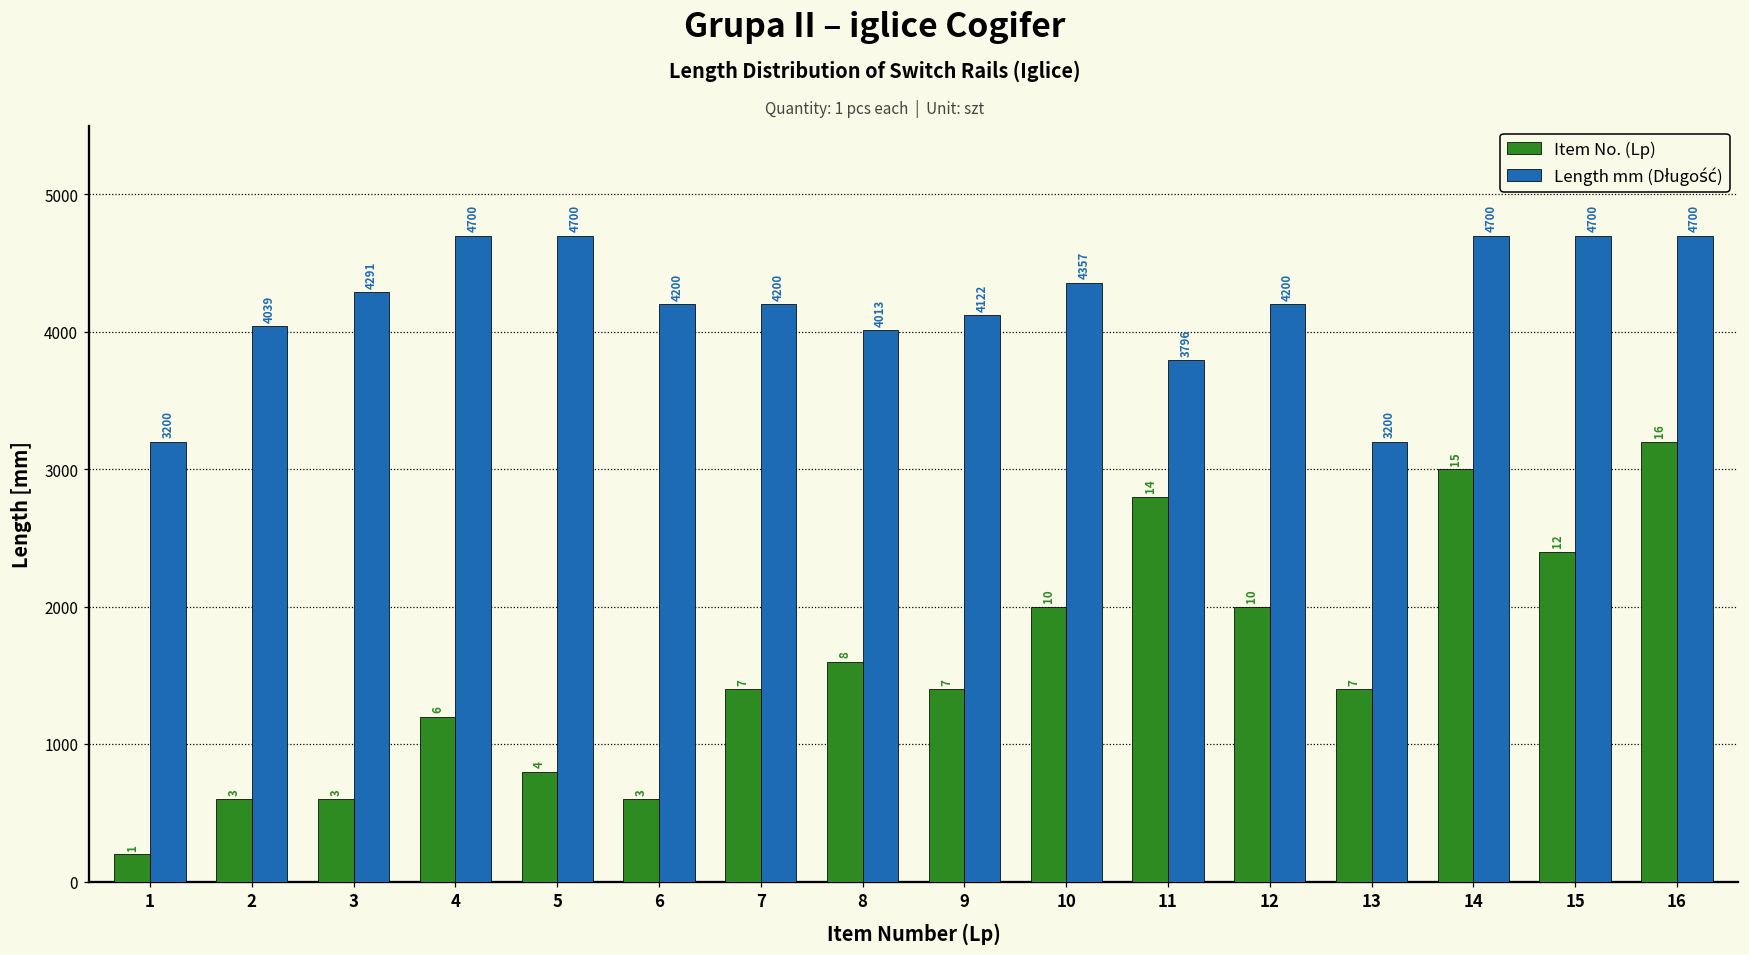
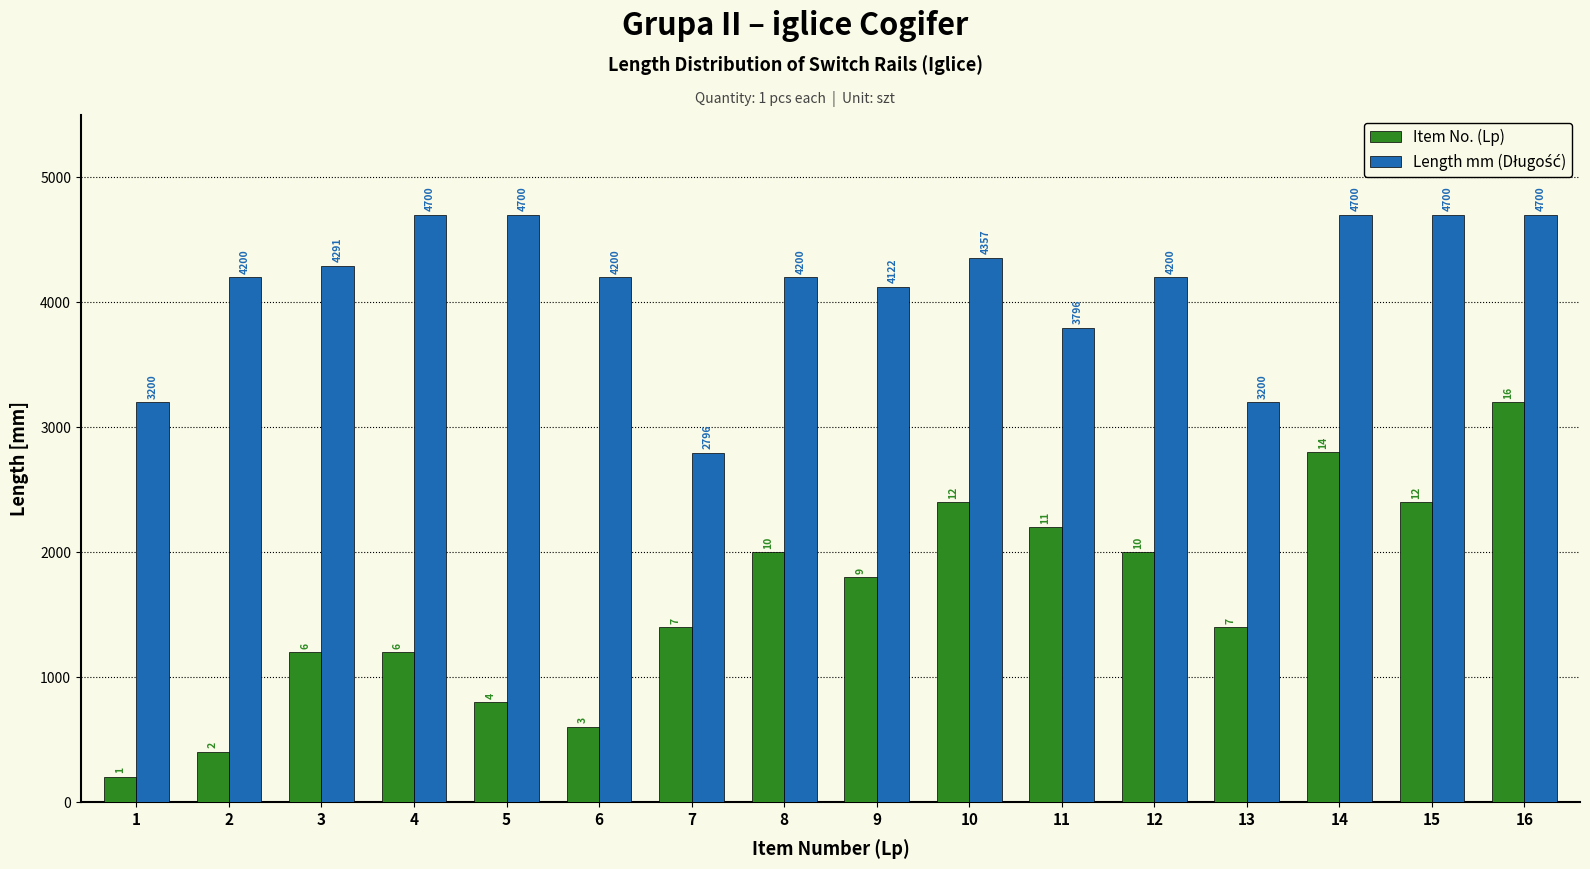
Item No. (Lp), 2: 3 -> 2
Length mm (Długość), 2: 4039 -> 4200
Item No. (Lp), 3: 3 -> 6
Length mm (Długość), 7: 4200 -> 2796
Item No. (Lp), 8: 8 -> 10
Length mm (Długość), 8: 4013 -> 4200
Item No. (Lp), 9: 7 -> 9
Item No. (Lp), 10: 10 -> 12
Item No. (Lp), 11: 14 -> 11
Item No. (Lp), 14: 15 -> 14
